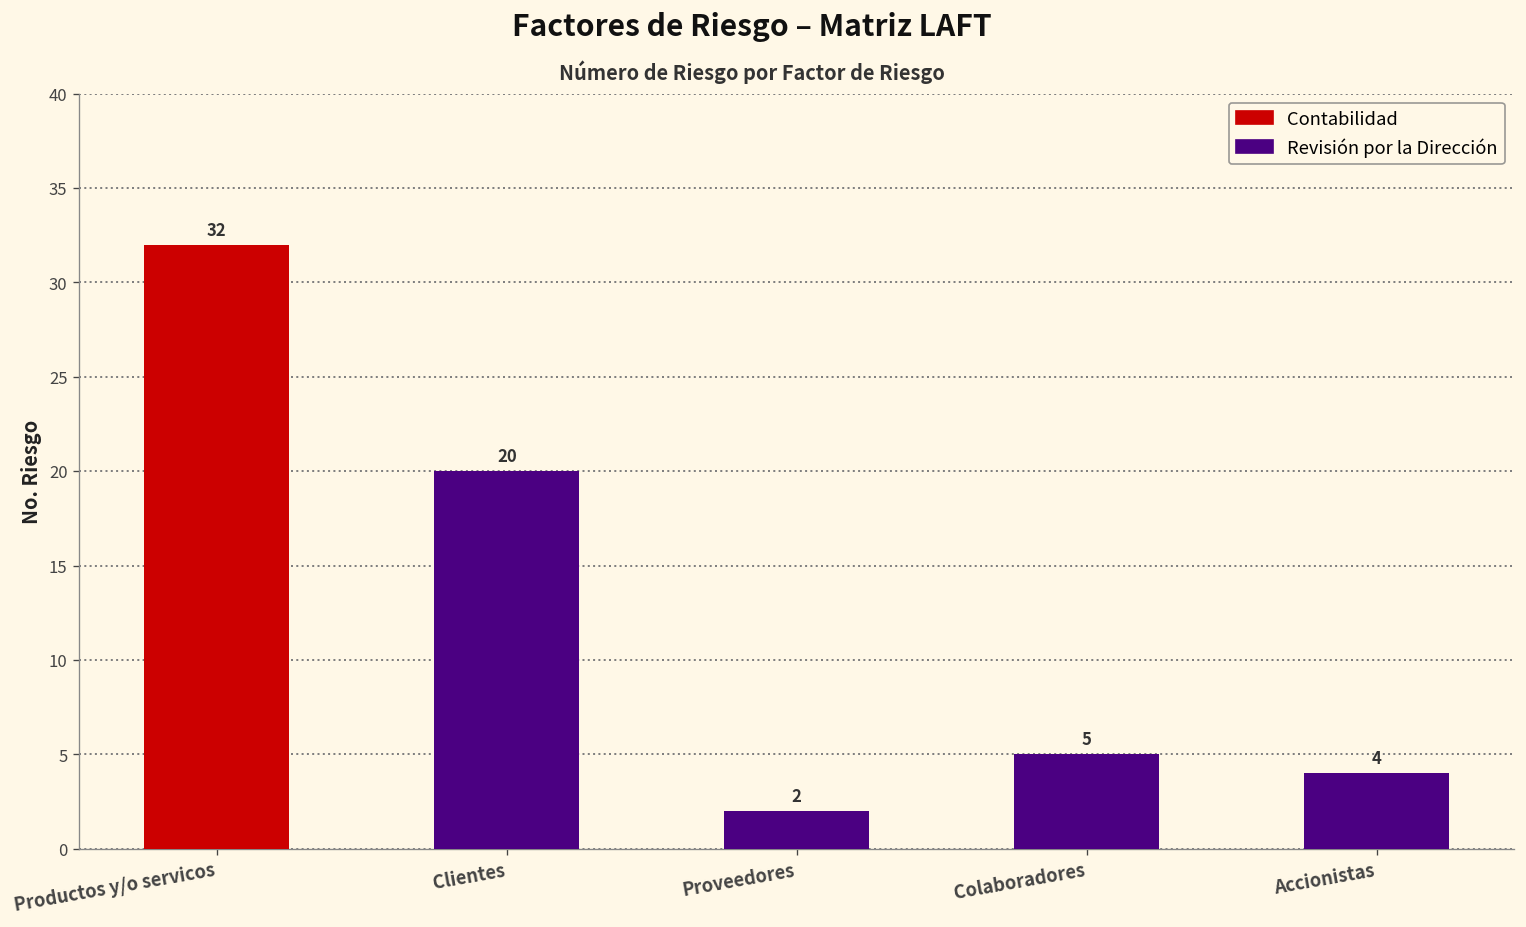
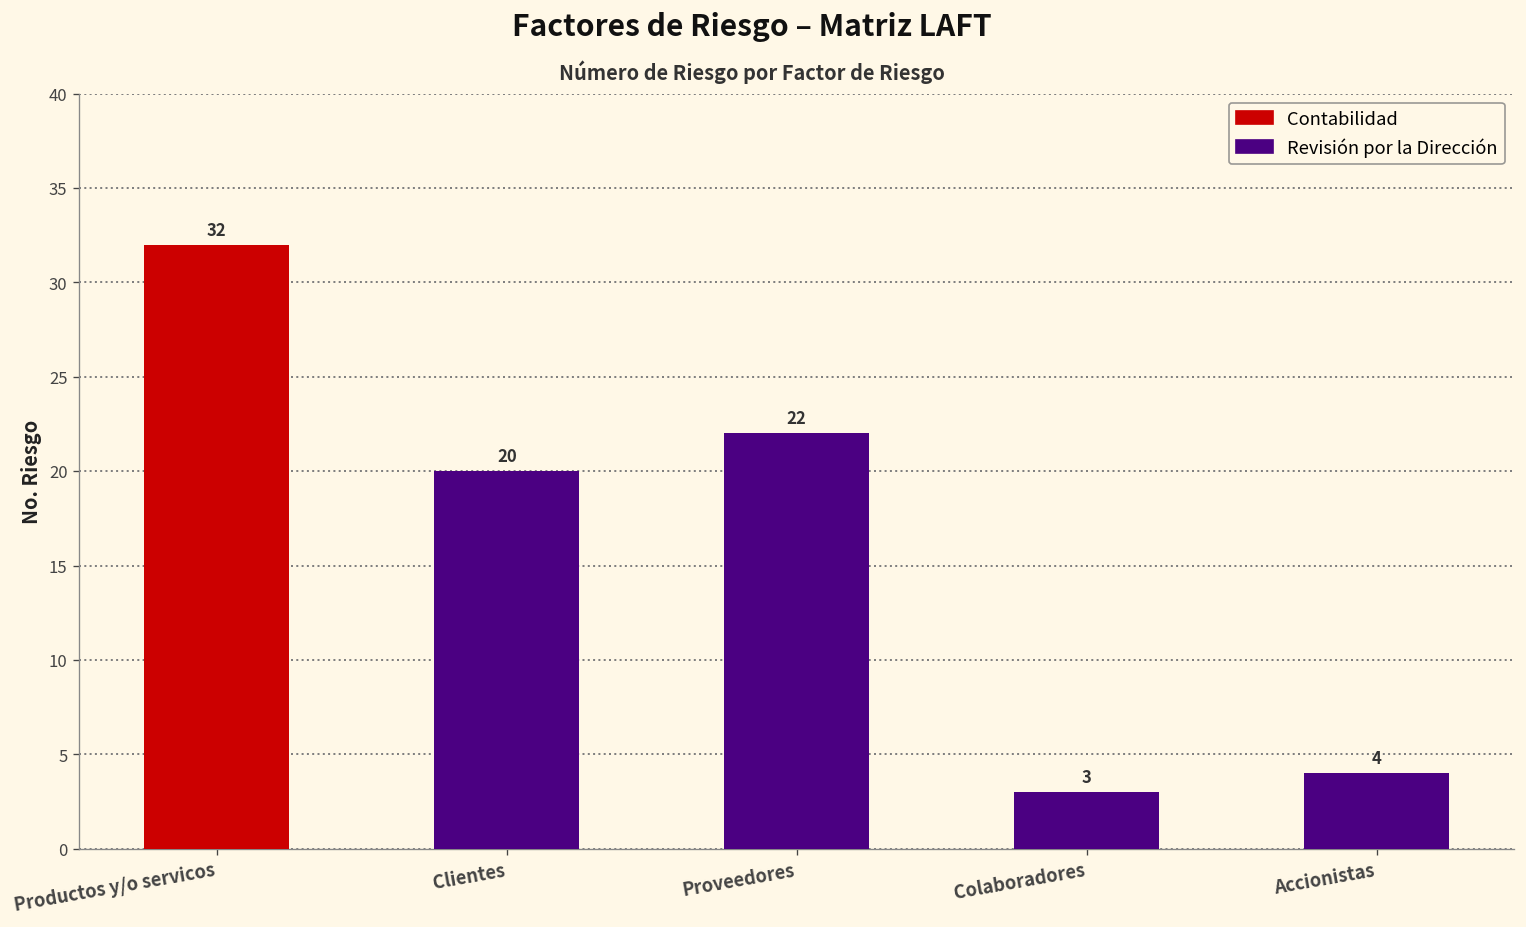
Proveedores: 2 -> 22
Colaboradores: 5 -> 3
